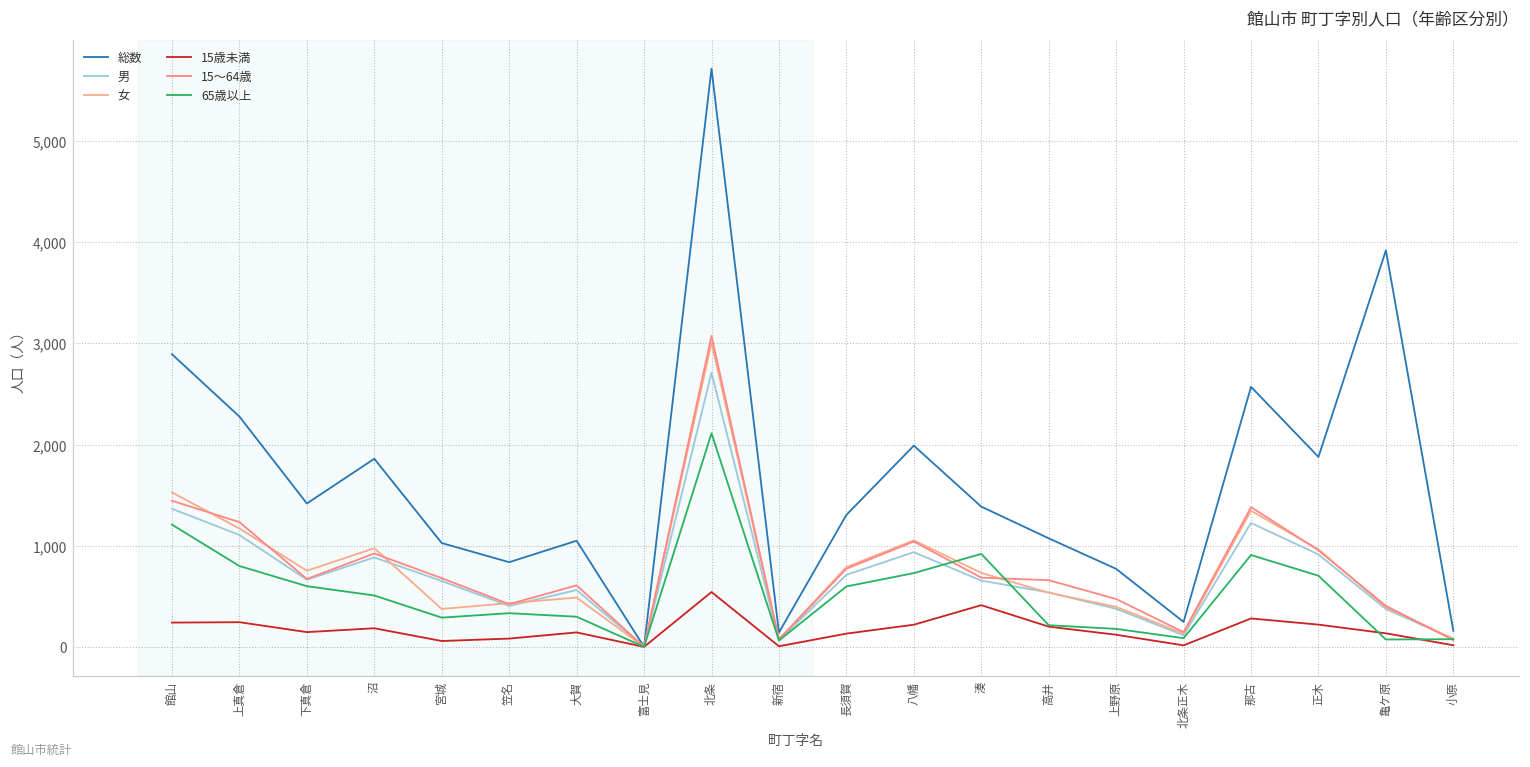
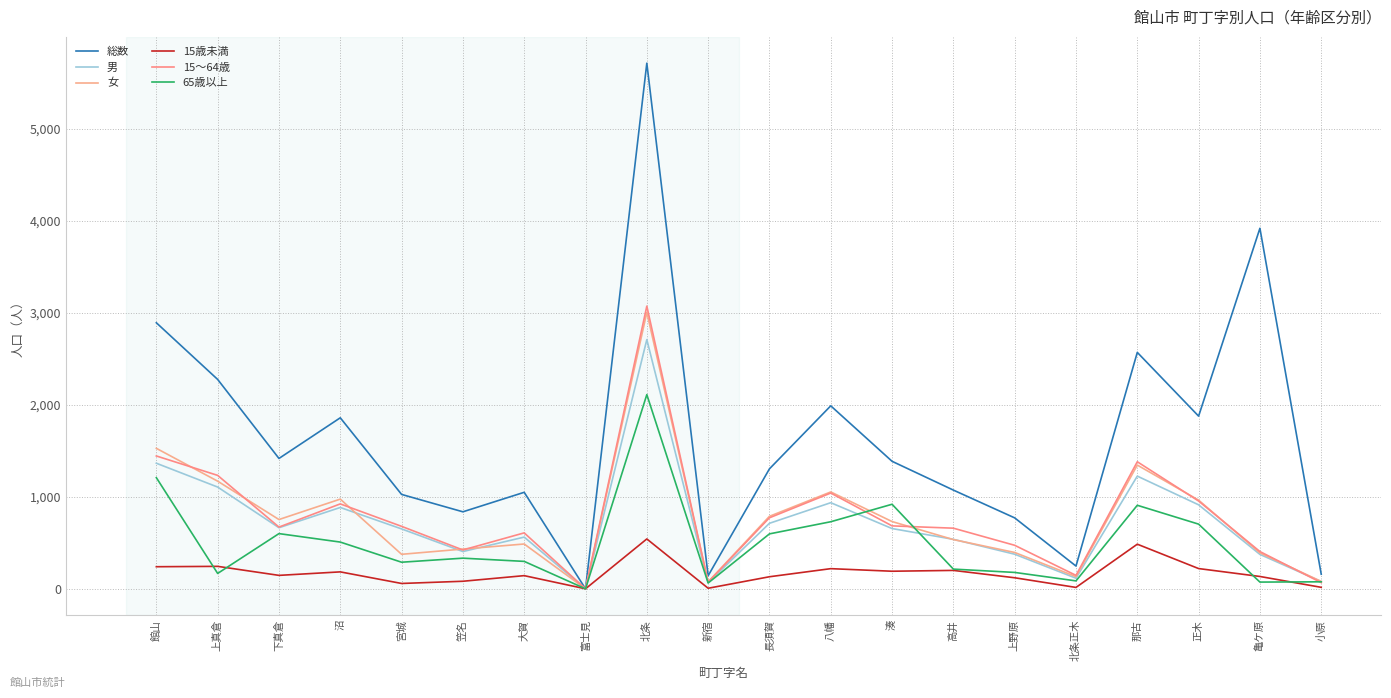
65歳以上, 上真倉: 800 -> 200
15歳未満, 湊: 400 -> 200
15歳未満, 那古: 300 -> 500
